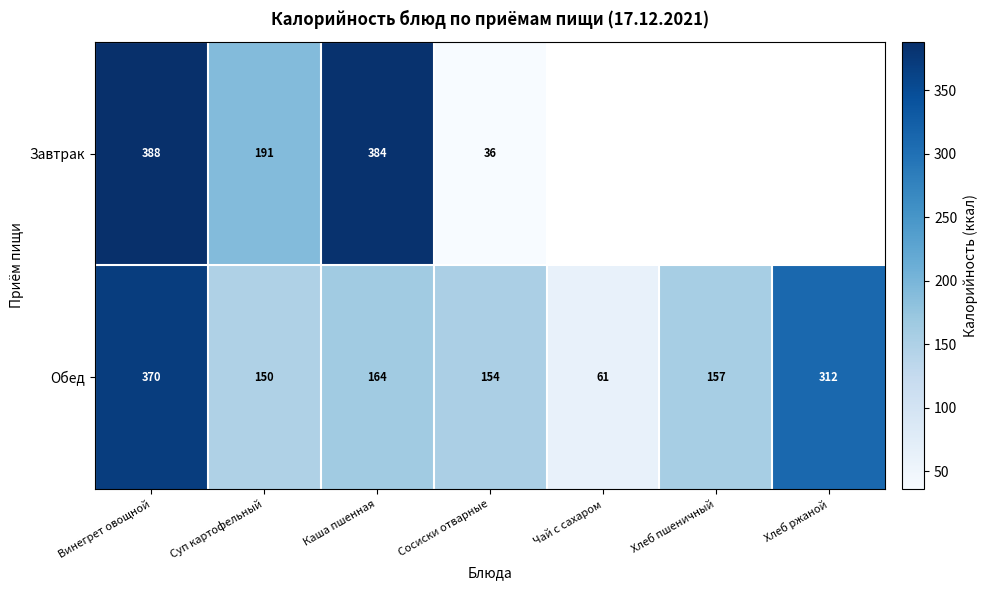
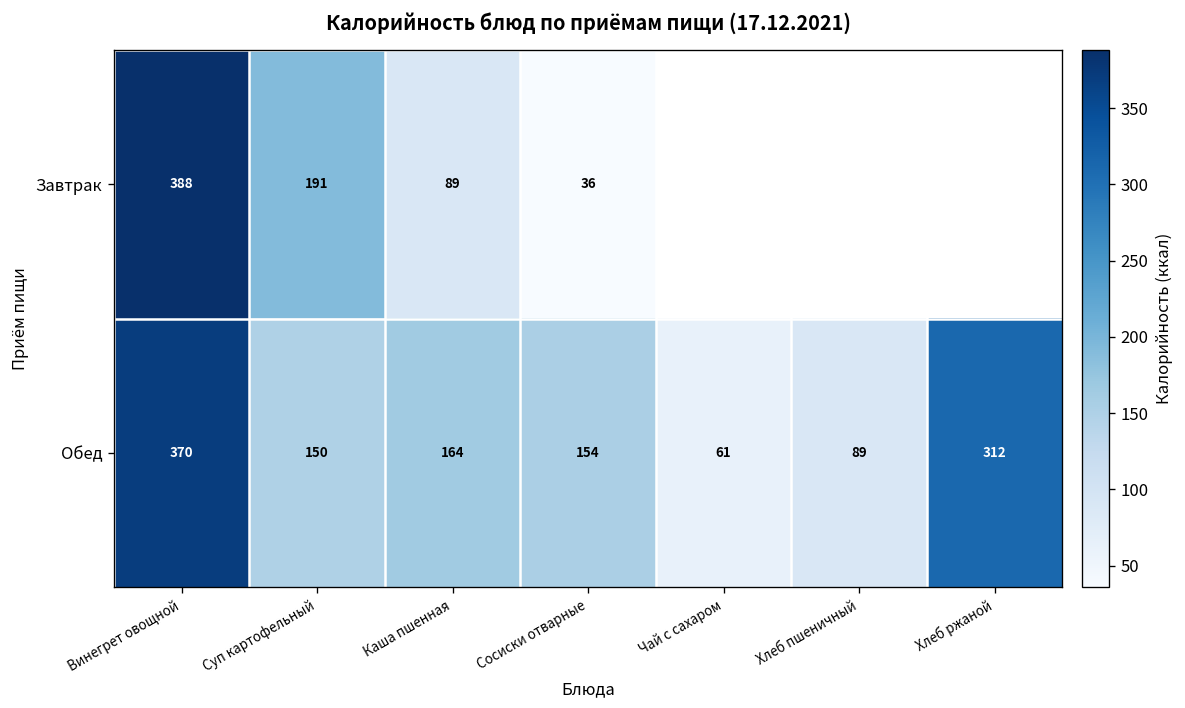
Завтрак, Каша пшенная: 384 -> 89
Обед, Хлеб пшеничный: 157 -> 89
